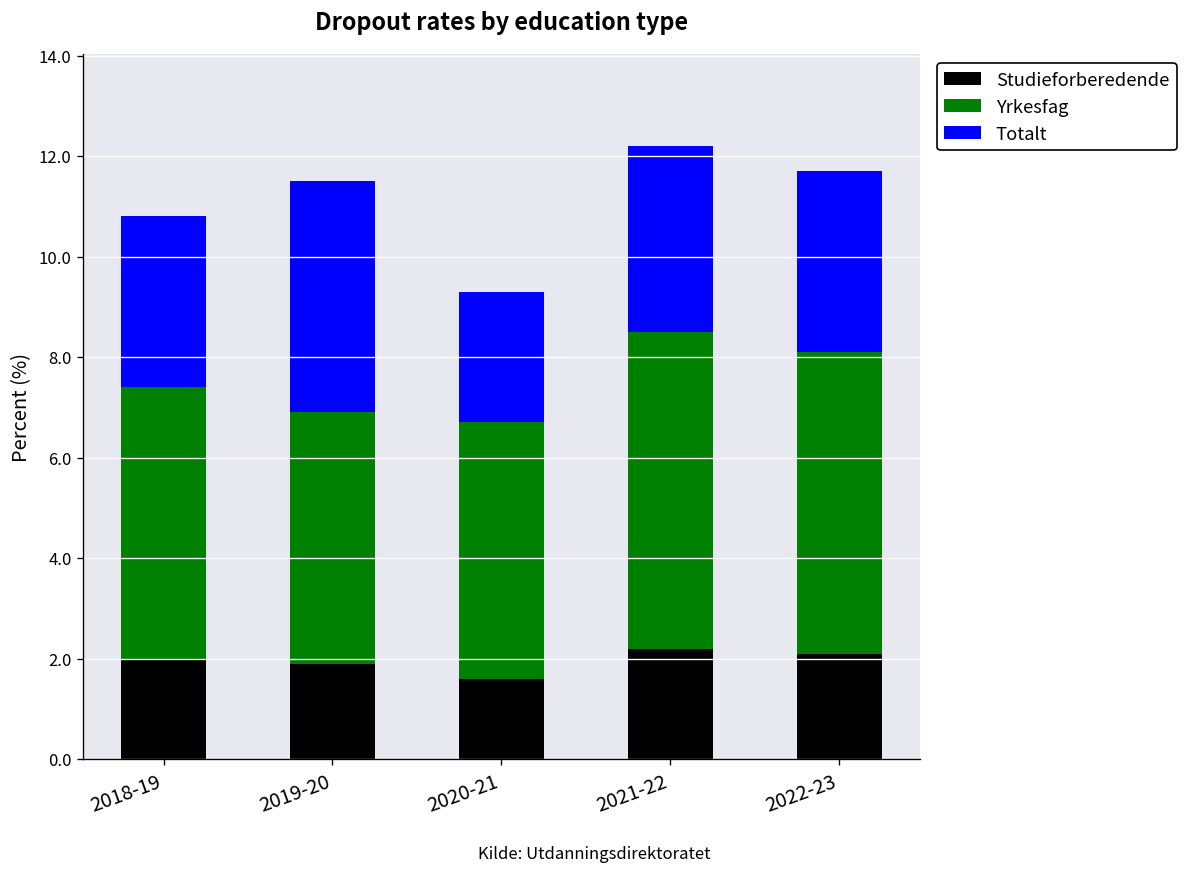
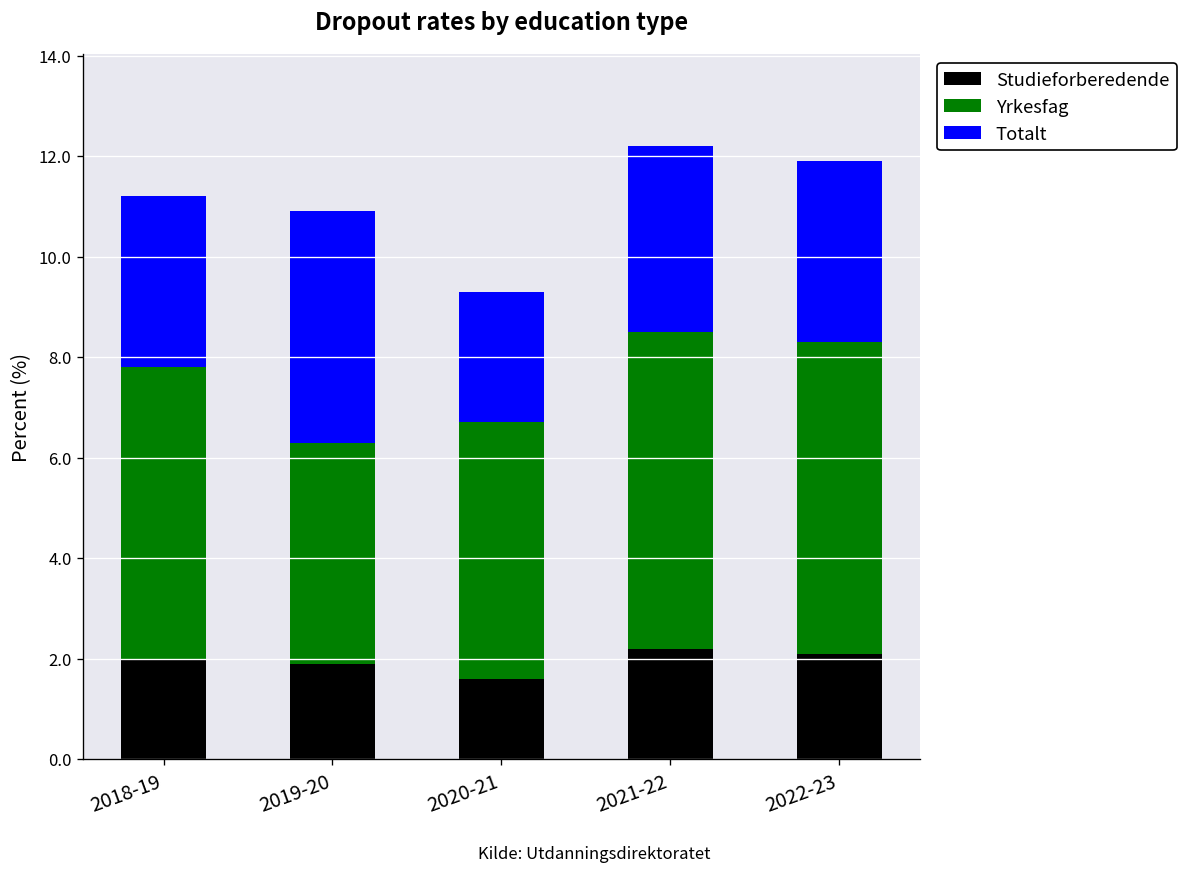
Yrkesfag, 2018-19: 5.4 -> 5.8
Yrkesfag, 2019-20: 5.0 -> 4.4
Yrkesfag, 2022-23: 6.0 -> 6.2
